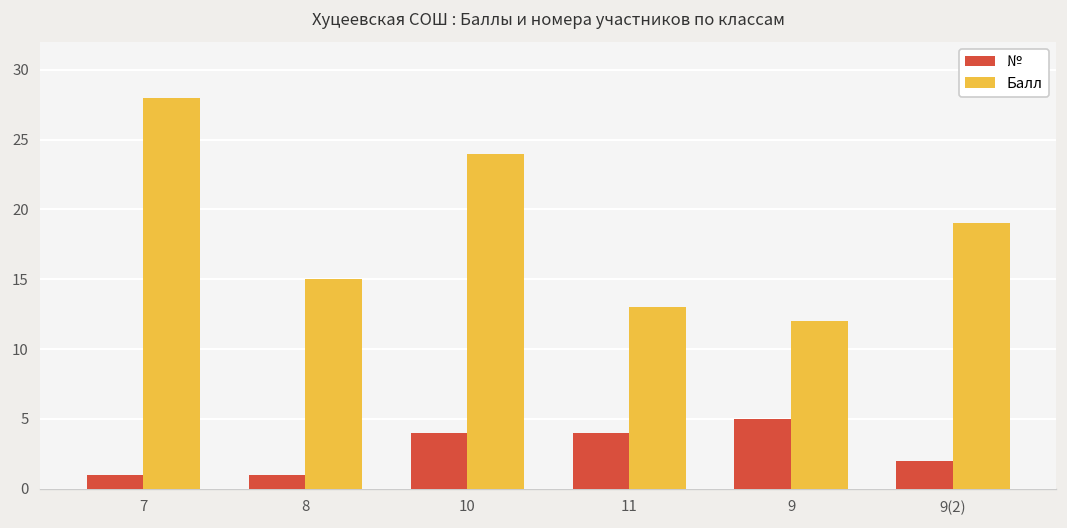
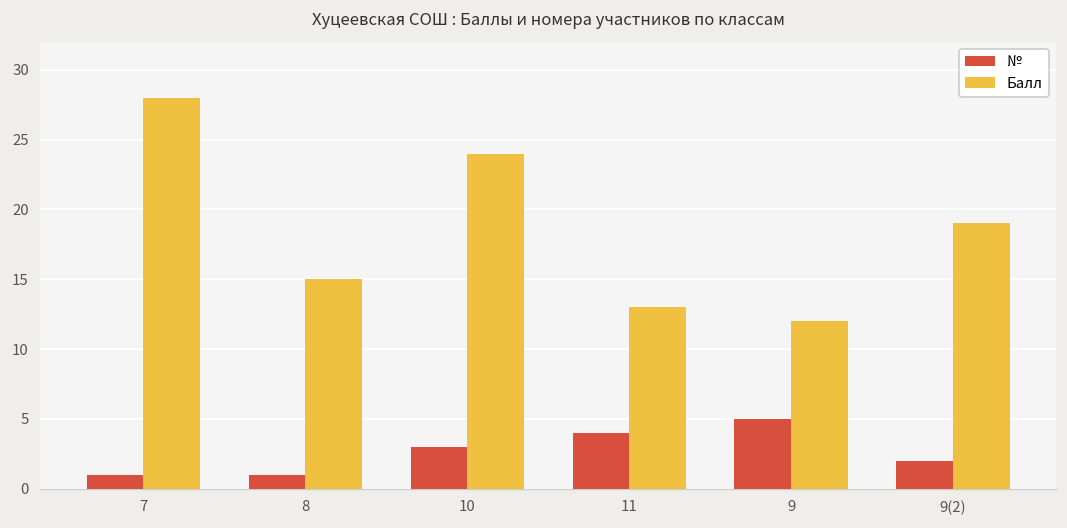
№, 10: 4 -> 3
